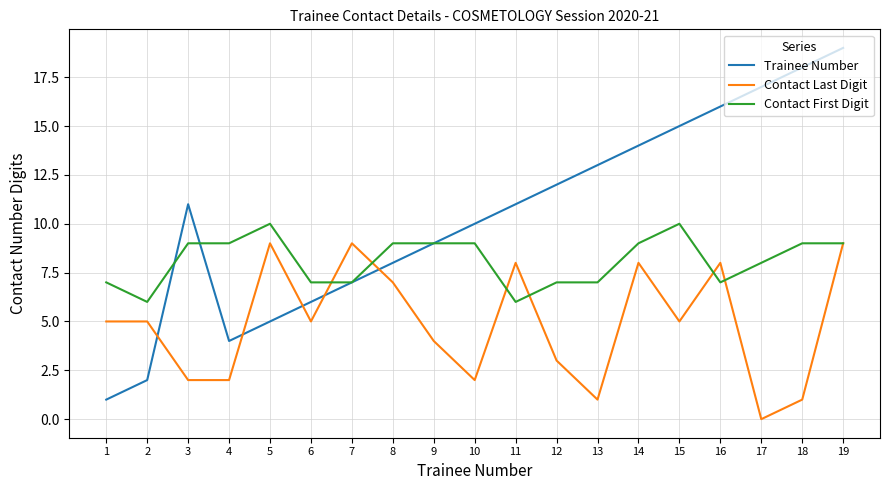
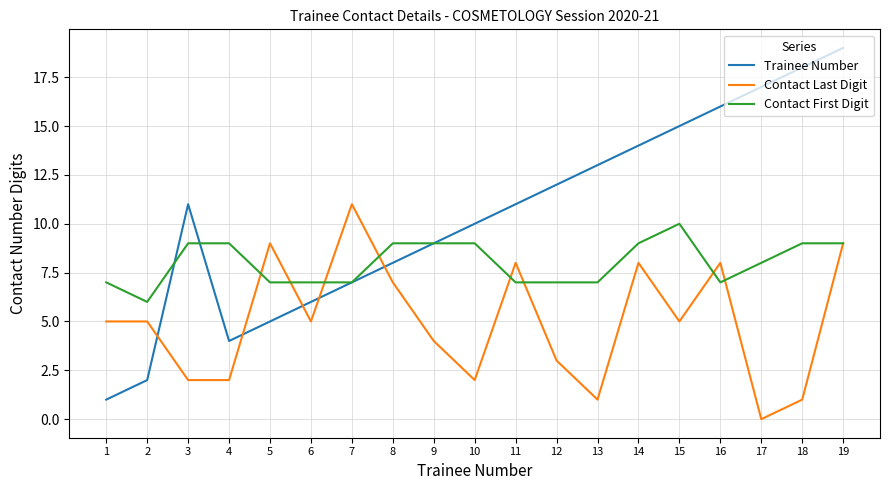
Contact First Digit, 5: 10 -> 7
Contact Last Digit, 7: 9 -> 11
Contact First Digit, 11: 6 -> 7
